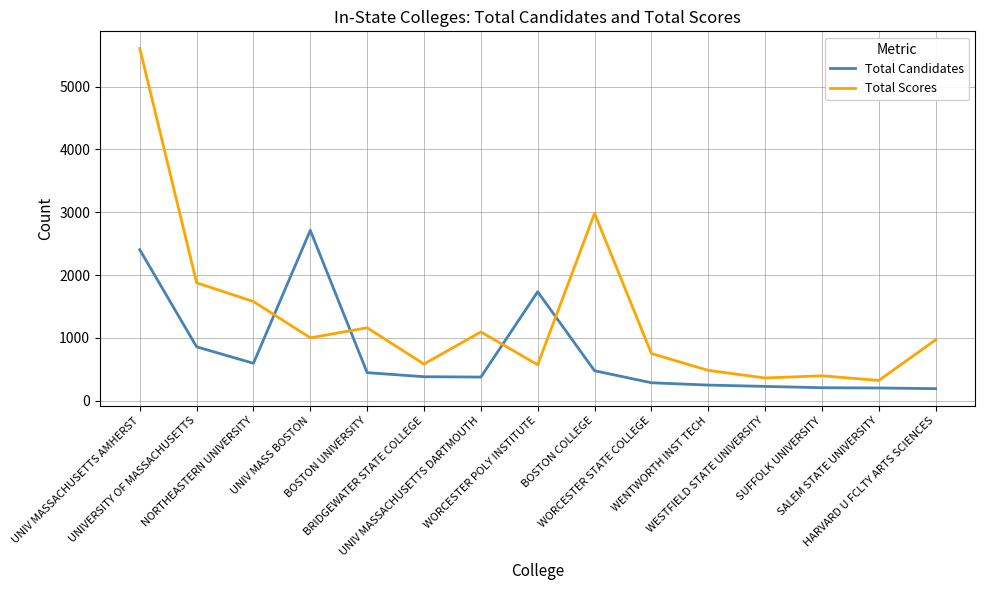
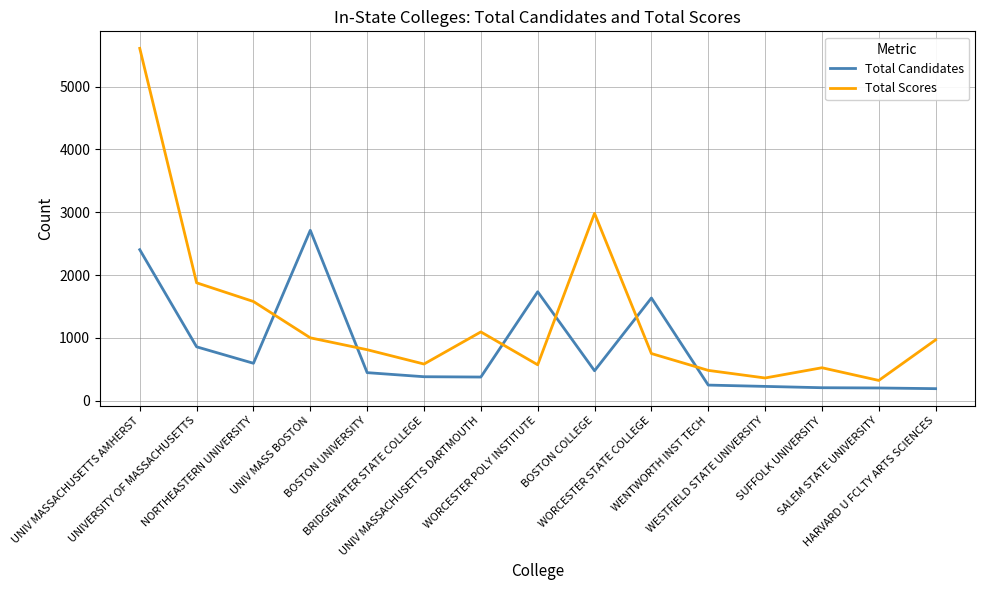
Total Scores, BOSTON UNIVERSITY: 1200 -> 800
Total Candidates, WORCESTER STATE COLLEGE: 300 -> 1600
Total Scores, SUFFOLK UNIVERSITY: 400 -> 500
